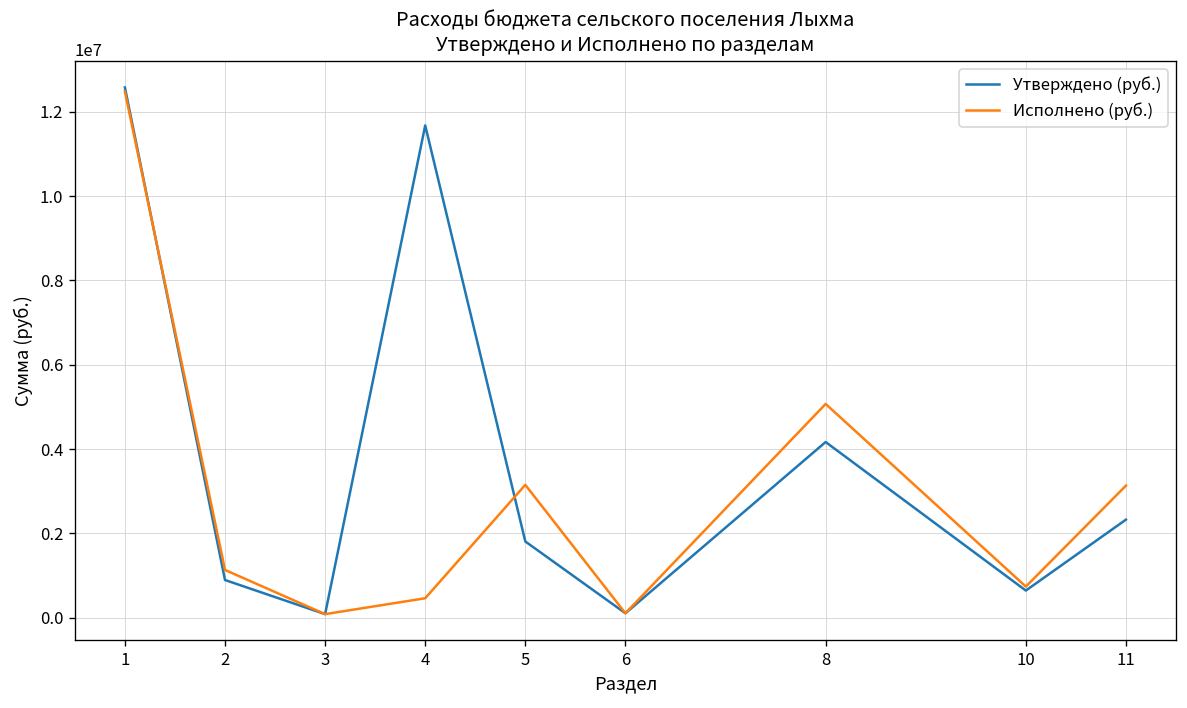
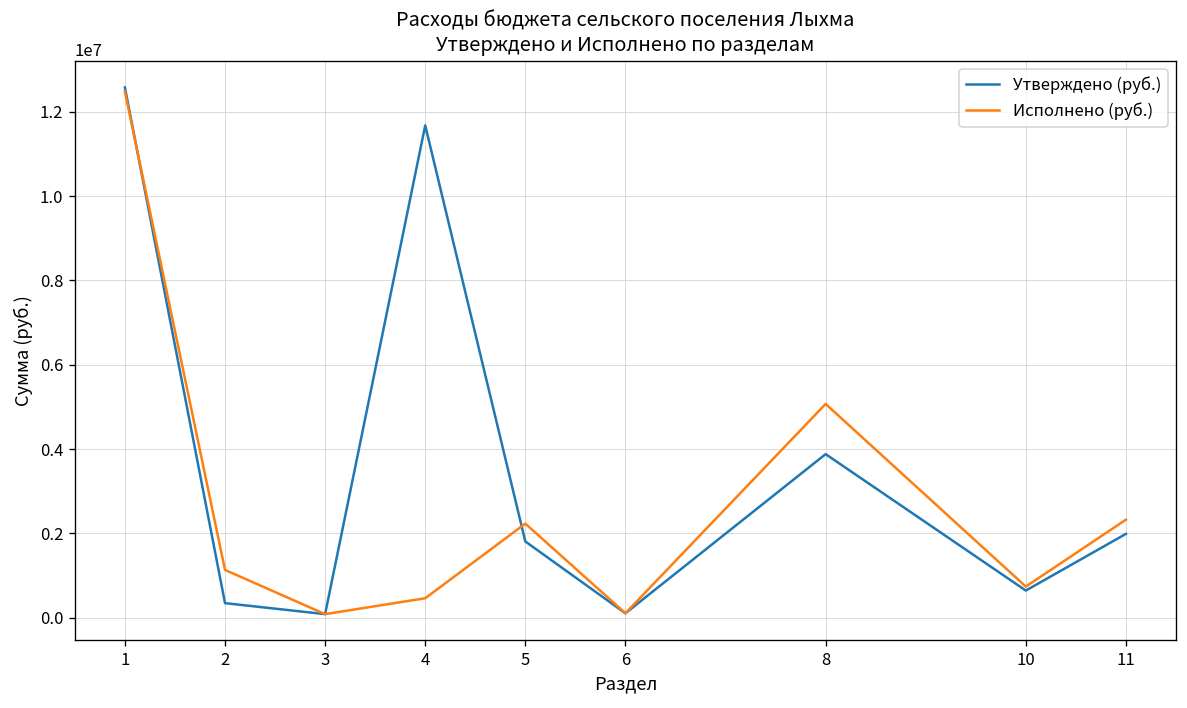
Утверждено (руб.), 2: 900000 -> 300000
Исполнено (руб.), 5: 3100000 -> 2200000
Утверждено (руб.), 8: 4200000 -> 3900000
Утверждено (руб.), 11: 2300000 -> 2000000
Исполнено (руб.), 11: 3100000 -> 2300000
